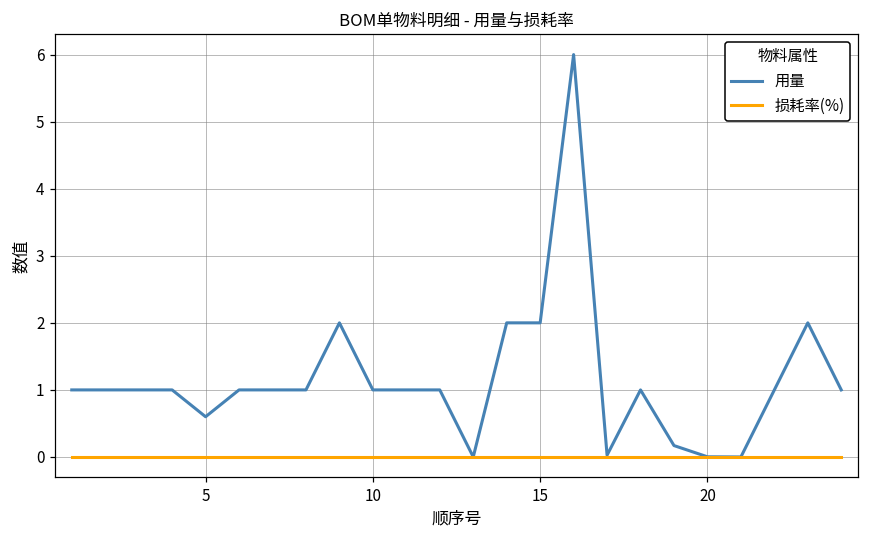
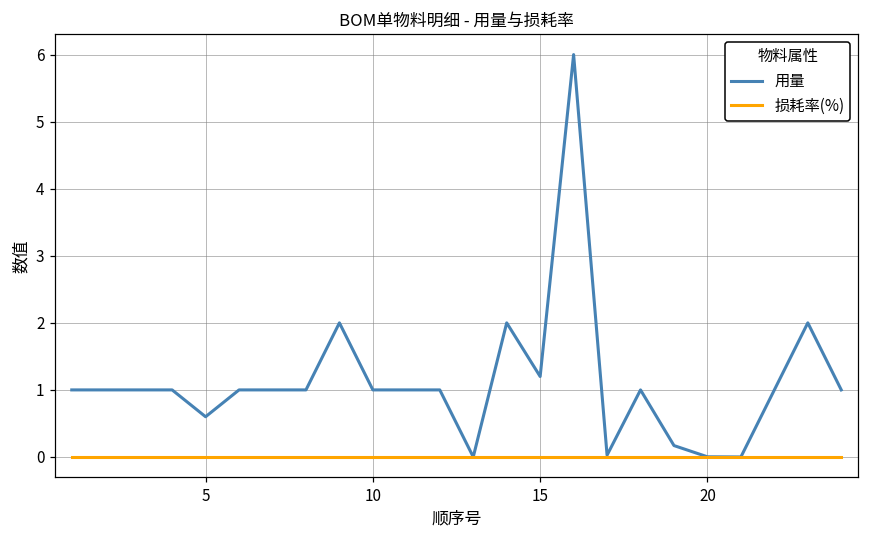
用量, 15: 2.0 -> 1.2
